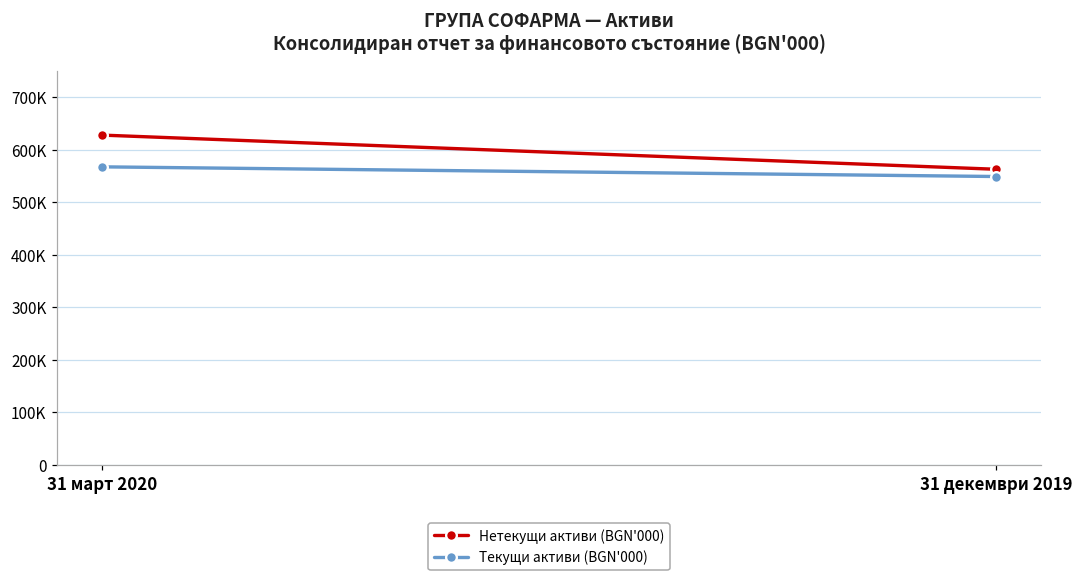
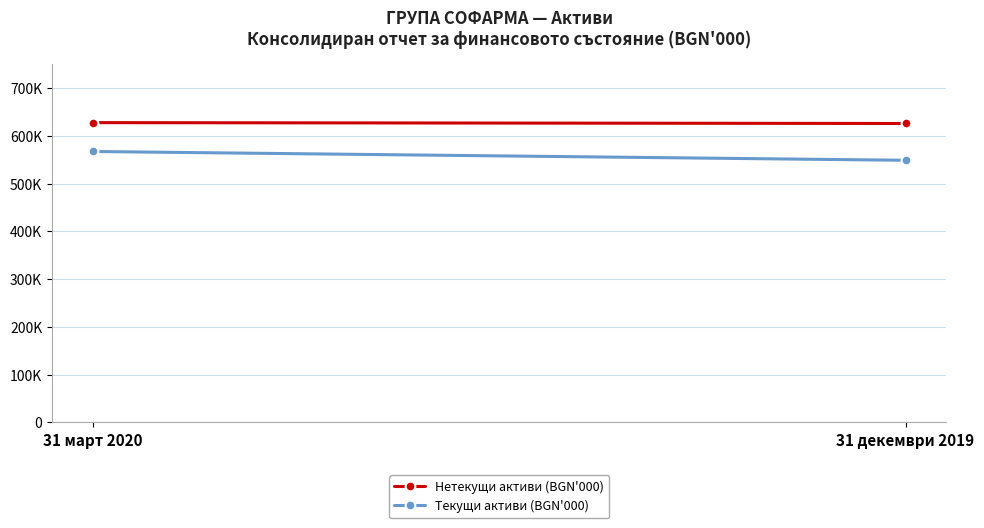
Нетекущи активи (BGN'000), 31 декември 2019: 560000 -> 630000
